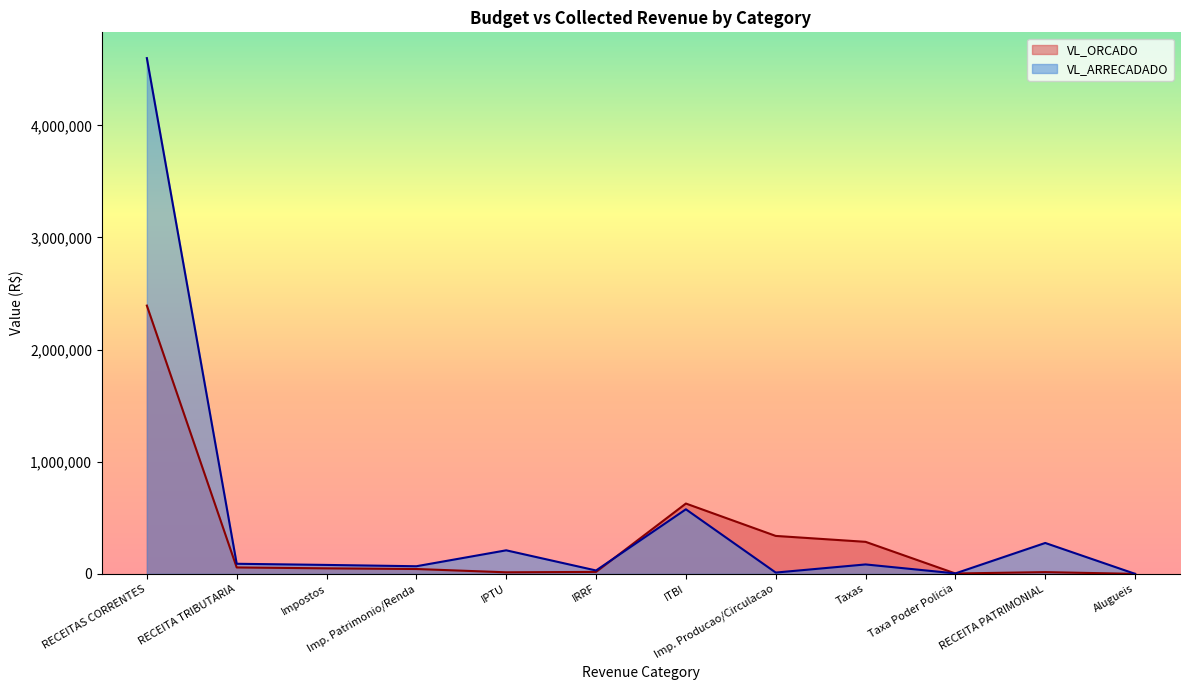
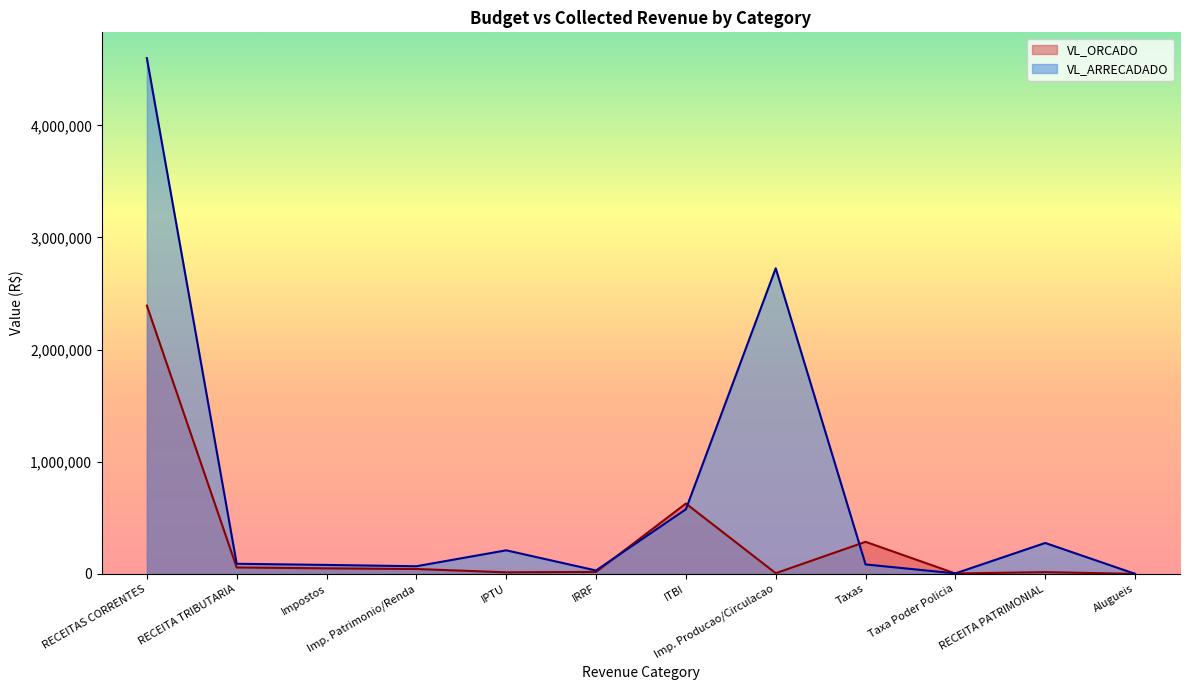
VL_ORCADO, Imp. Producao/Circulacao: 340,000 -> 10,000
VL_ARRECADADO, Imp. Producao/Circulacao: 10,000 -> 2,730,000
